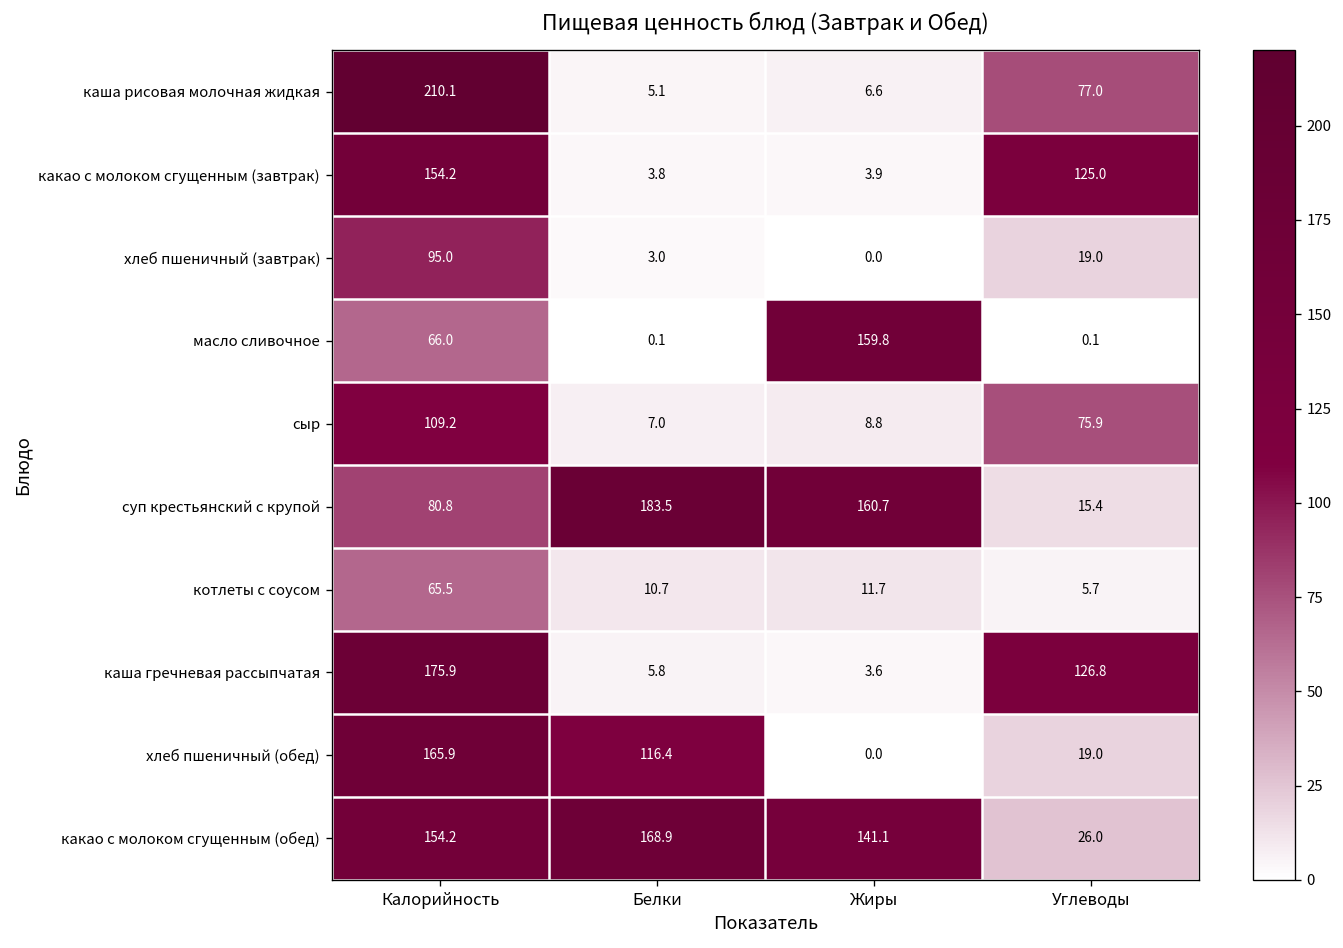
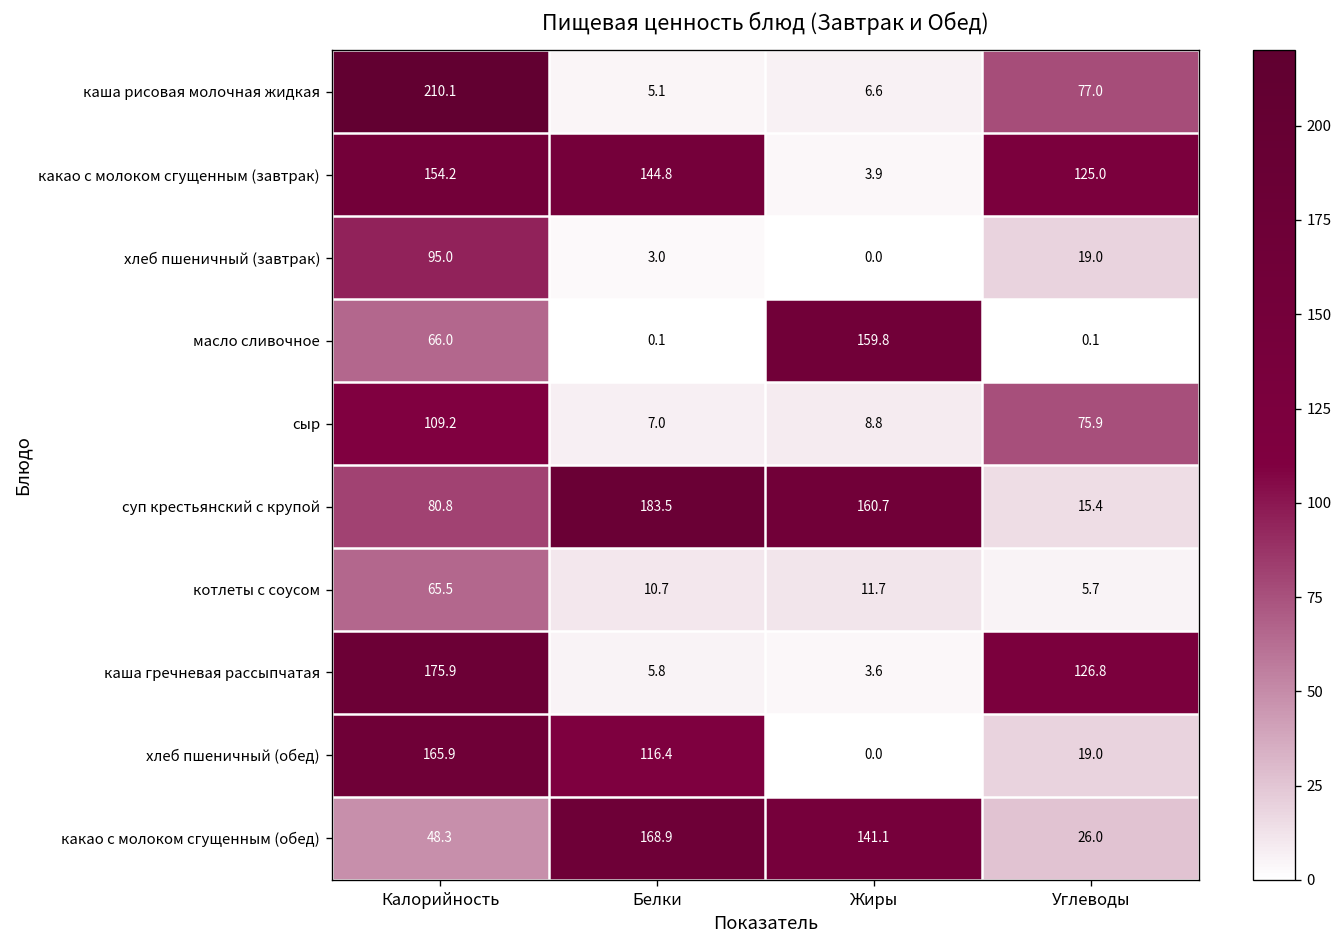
какао с молоком сгущенным (завтрак), Белки: 3.8 -> 144.8
какао с молоком сгущенным (обед), Калорийность: 154.2 -> 48.3
